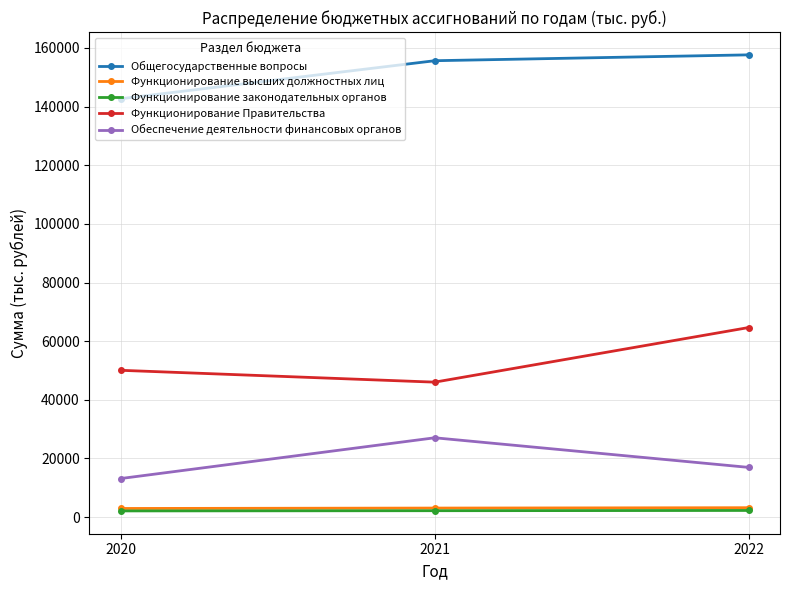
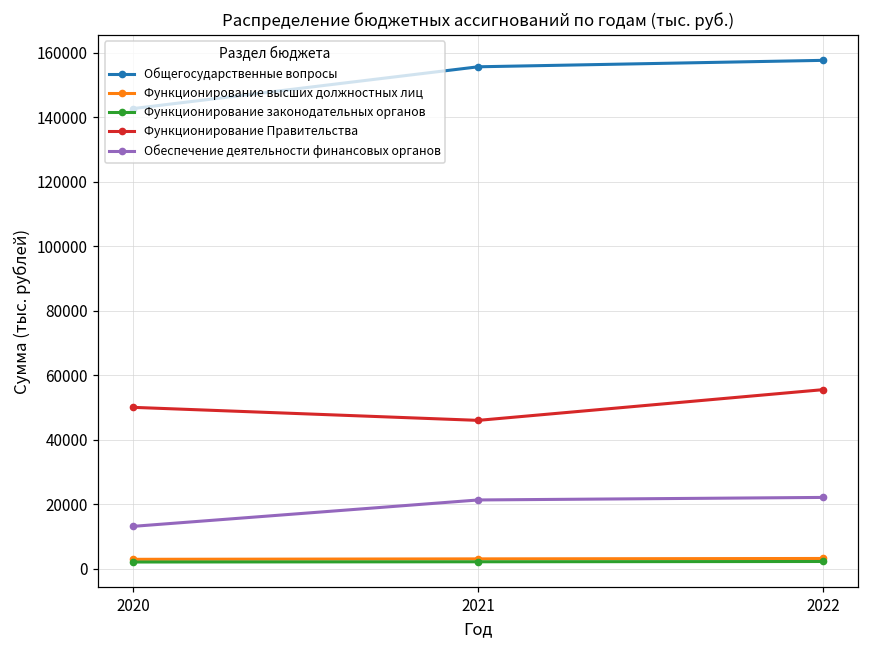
Обеспечение деятельности финансовых органов, 2021: 27000 -> 21000
Функционирование Правительства, 2022: 65000 -> 56000
Обеспечение деятельности финансовых органов, 2022: 17000 -> 22000
